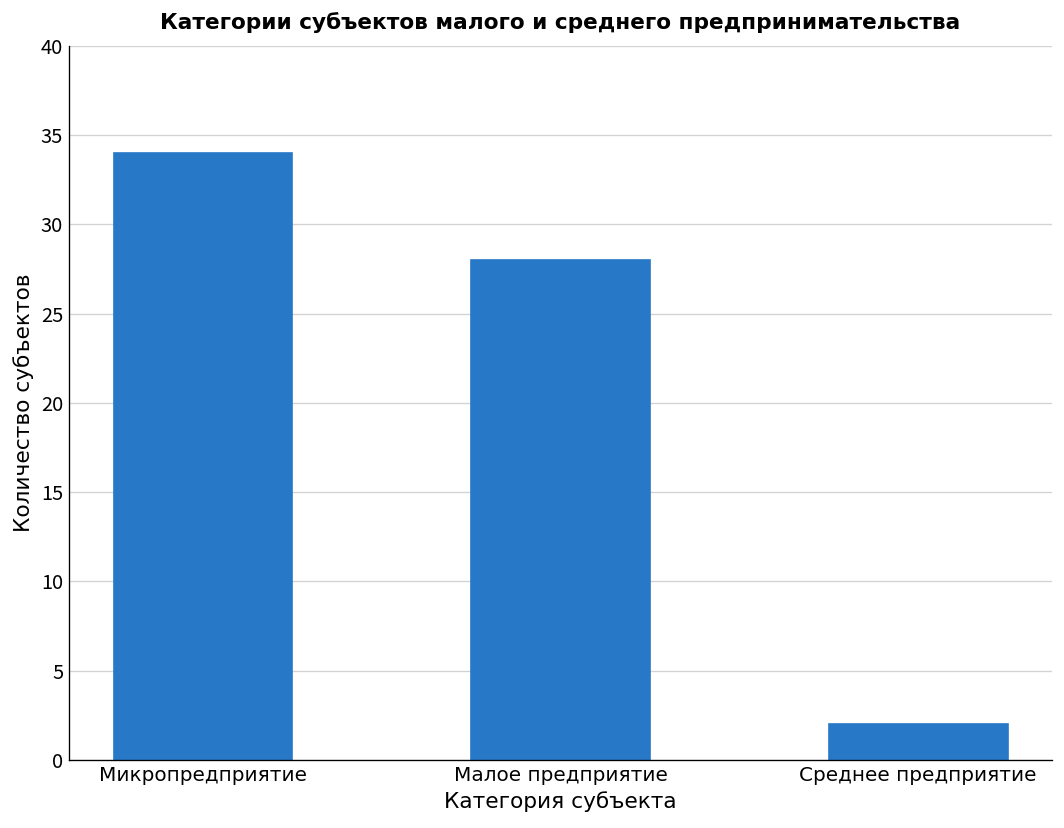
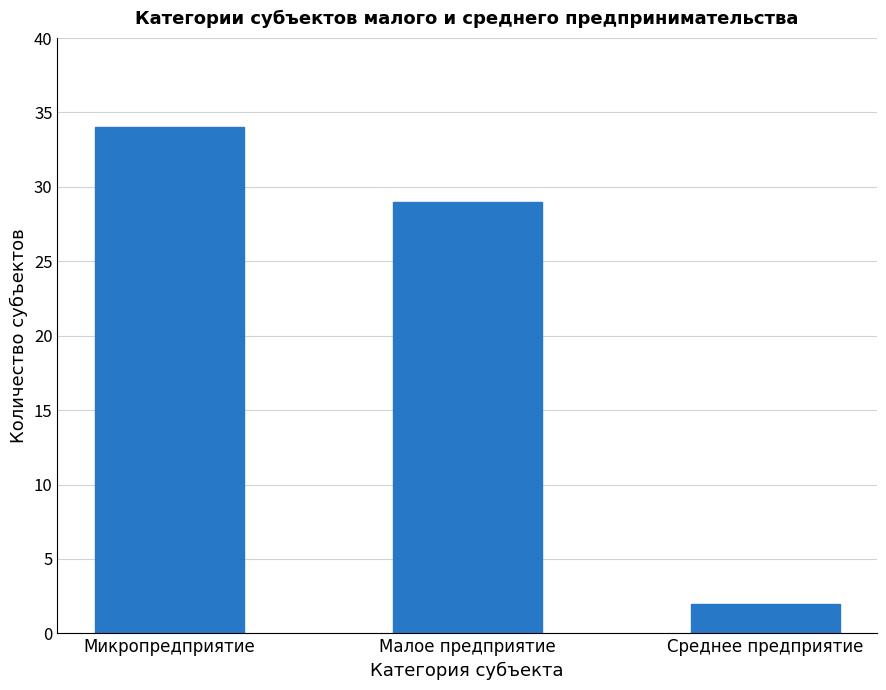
Малое предприятие: 28 -> 29
